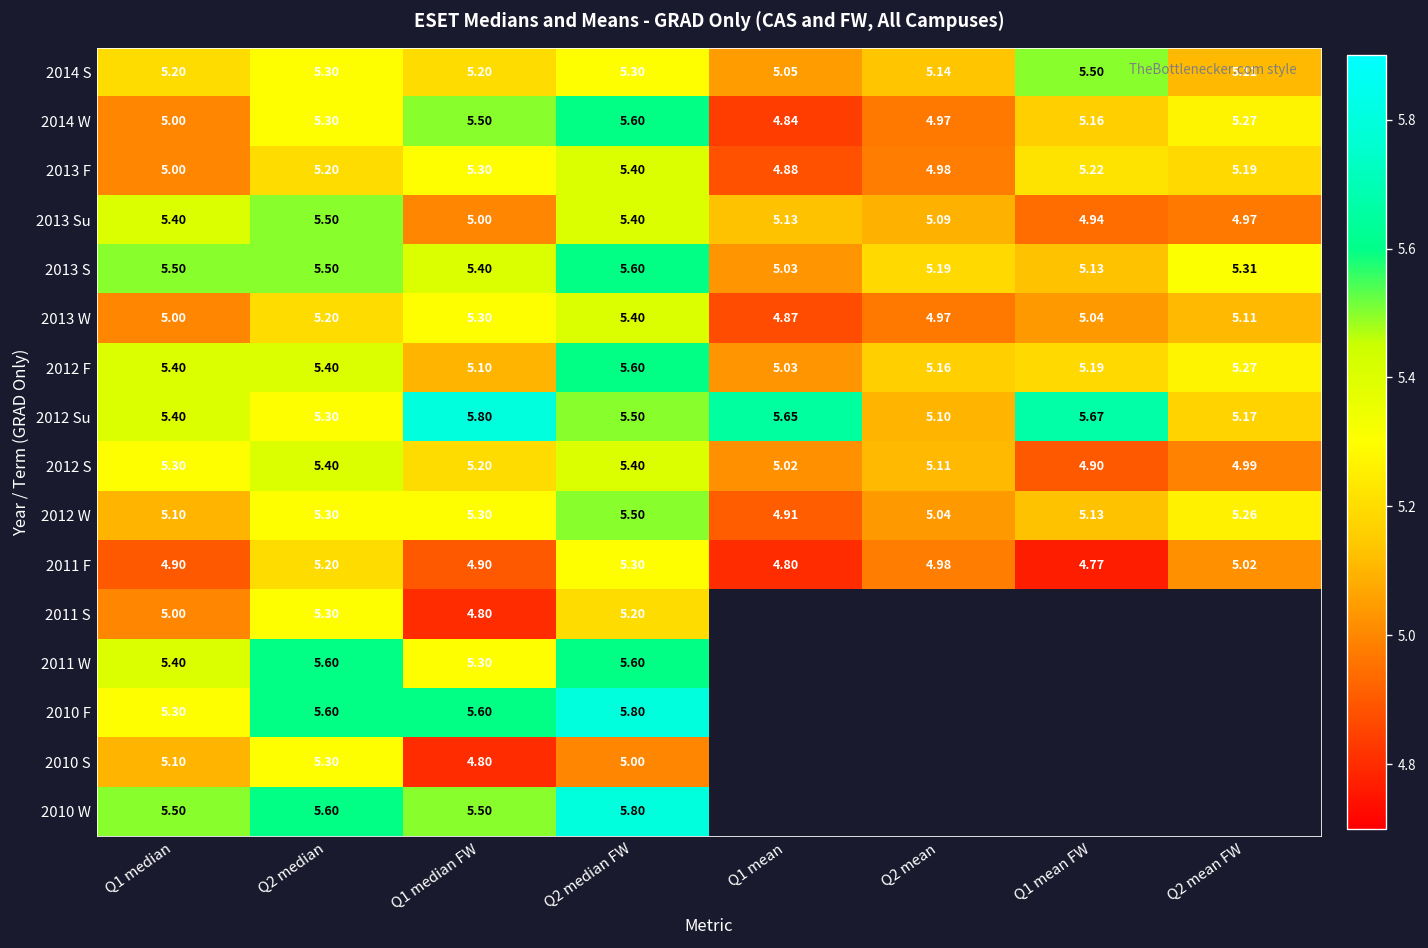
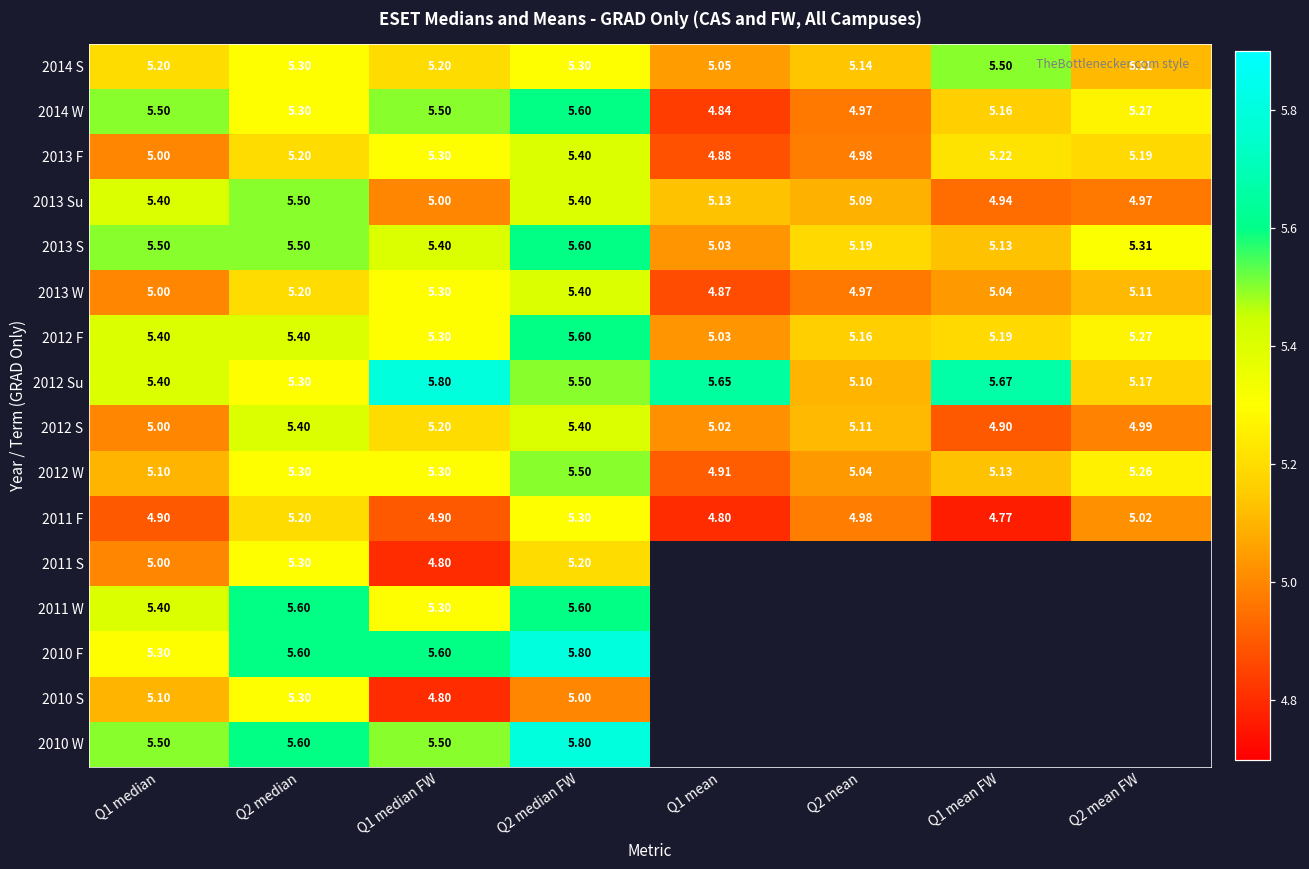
2014 W, Q1 median: 5.00 -> 5.50
2012 F, Q1 median FW: 5.10 -> 5.30
2012 S, Q1 median: 5.30 -> 5.00
